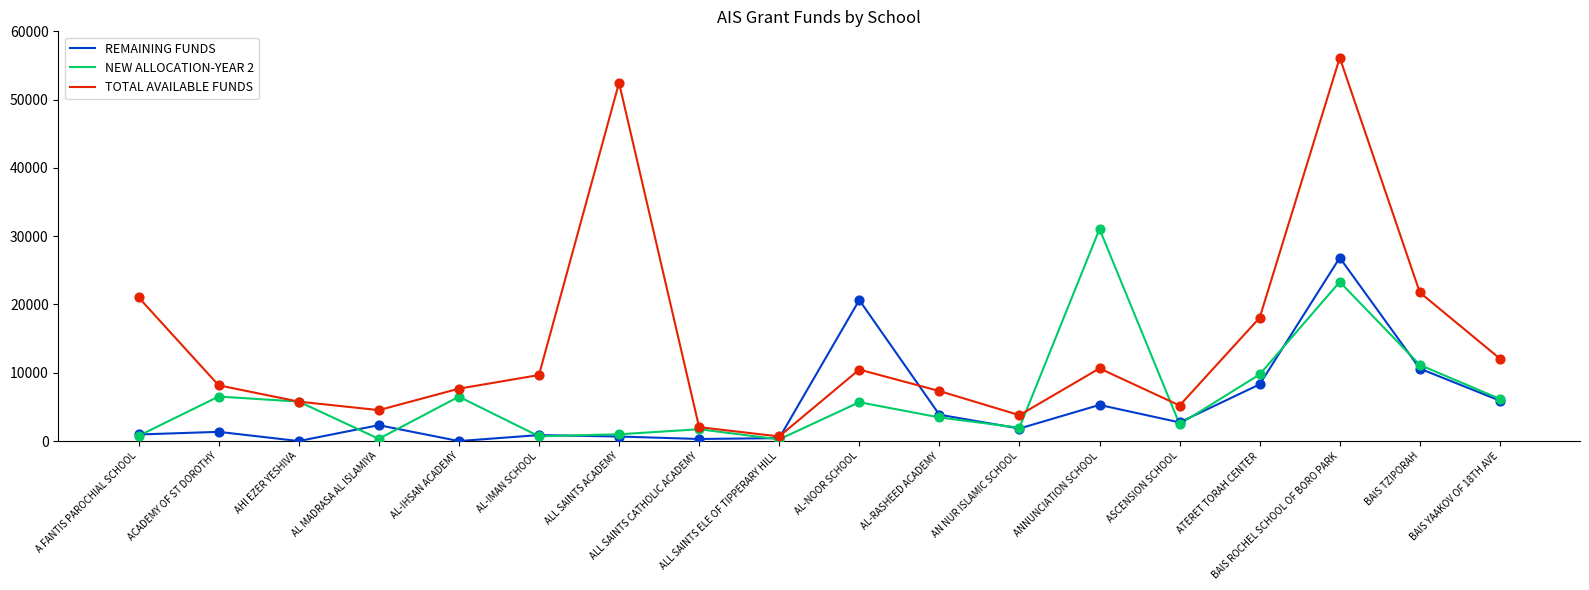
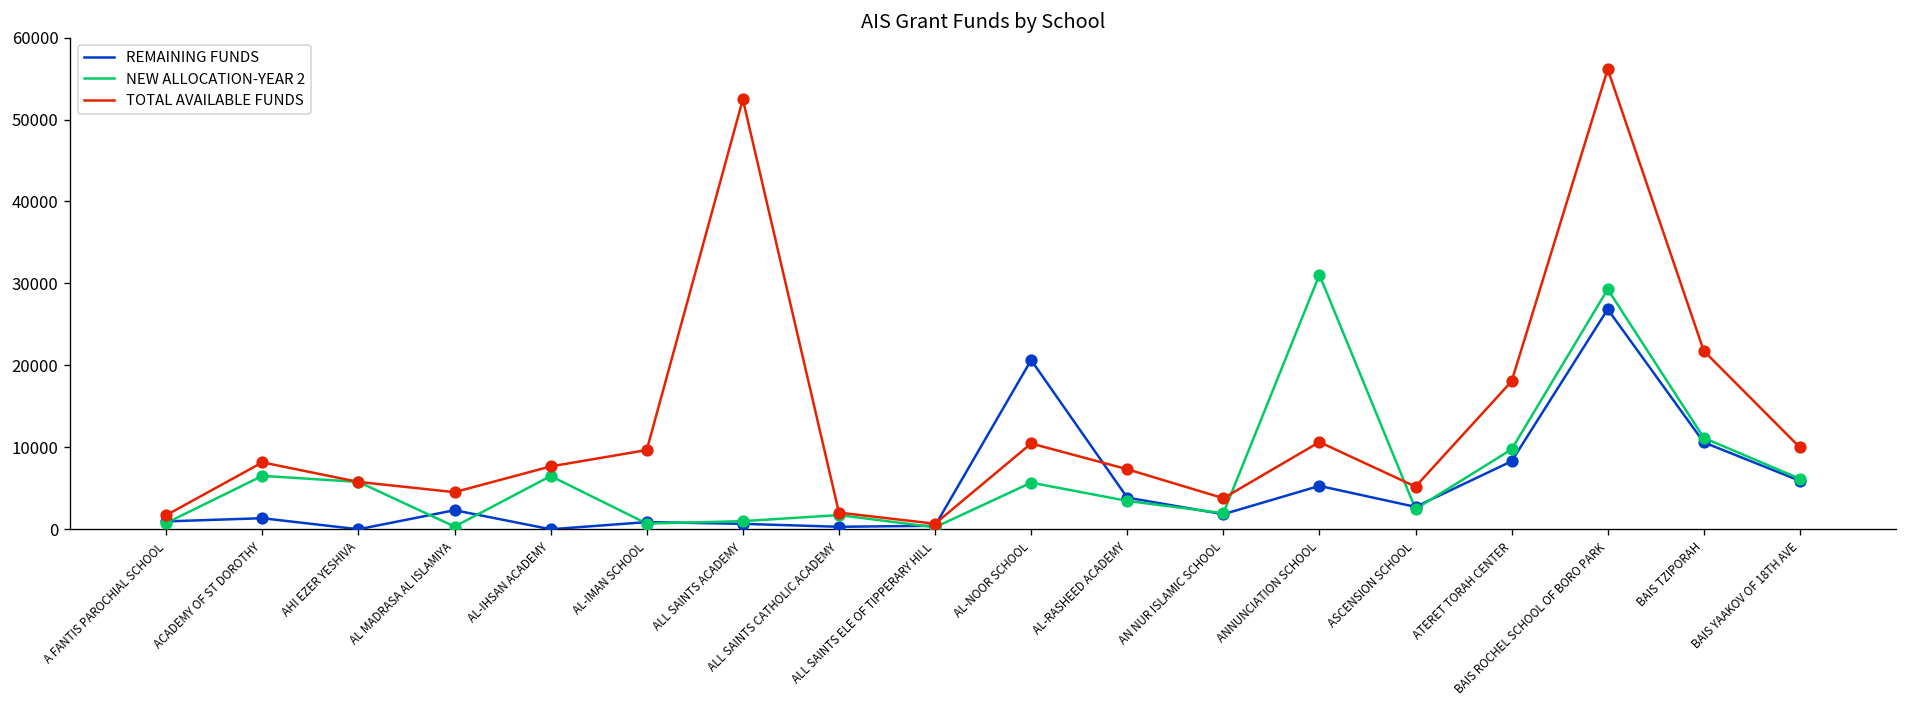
TOTAL AVAILABLE FUNDS, A FANTIS PAROCHIAL SCHOOL: 21000 -> 2000
NEW ALLOCATION-YEAR 2, BAIS ROCHEL SCHOOL OF BORO PARK: 23000 -> 29000
TOTAL AVAILABLE FUNDS, BAIS YAAKOV OF 18TH AVE: 12000 -> 10000
